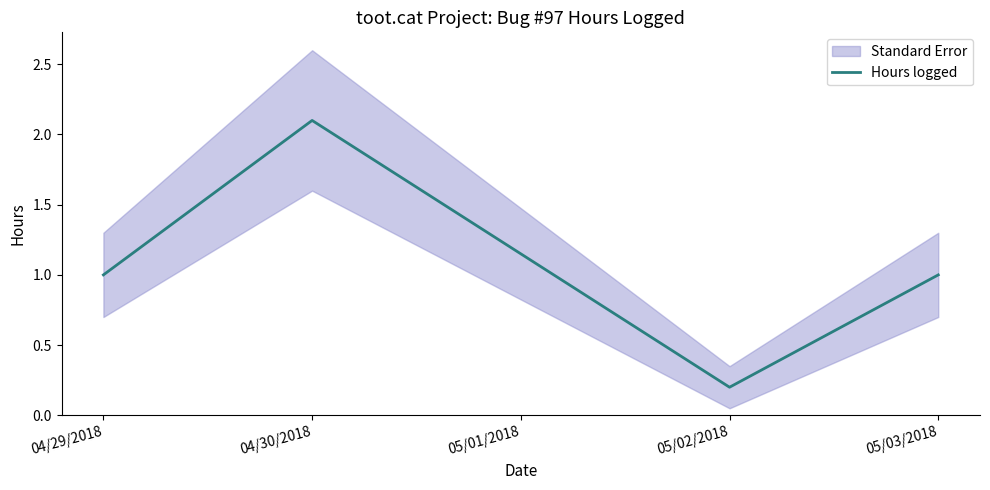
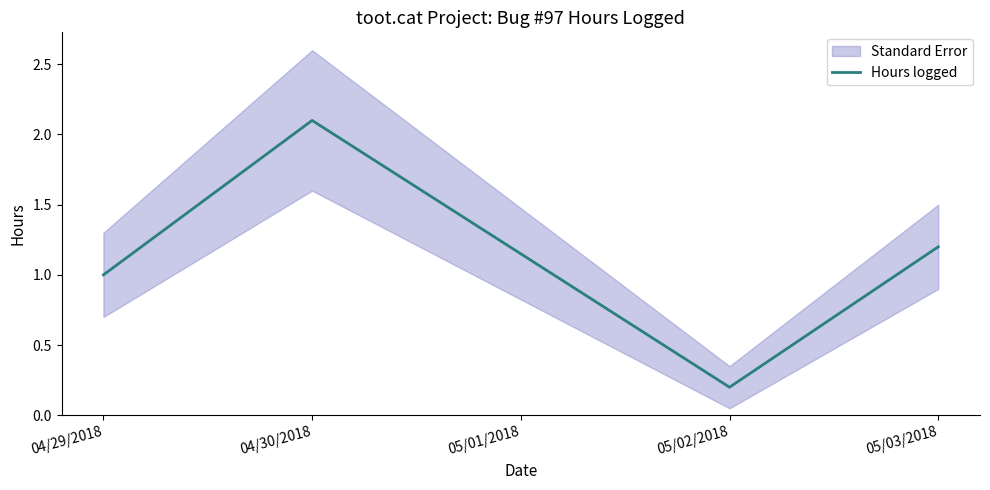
Hours logged, 05/03/2018: 1.0 -> 1.2
